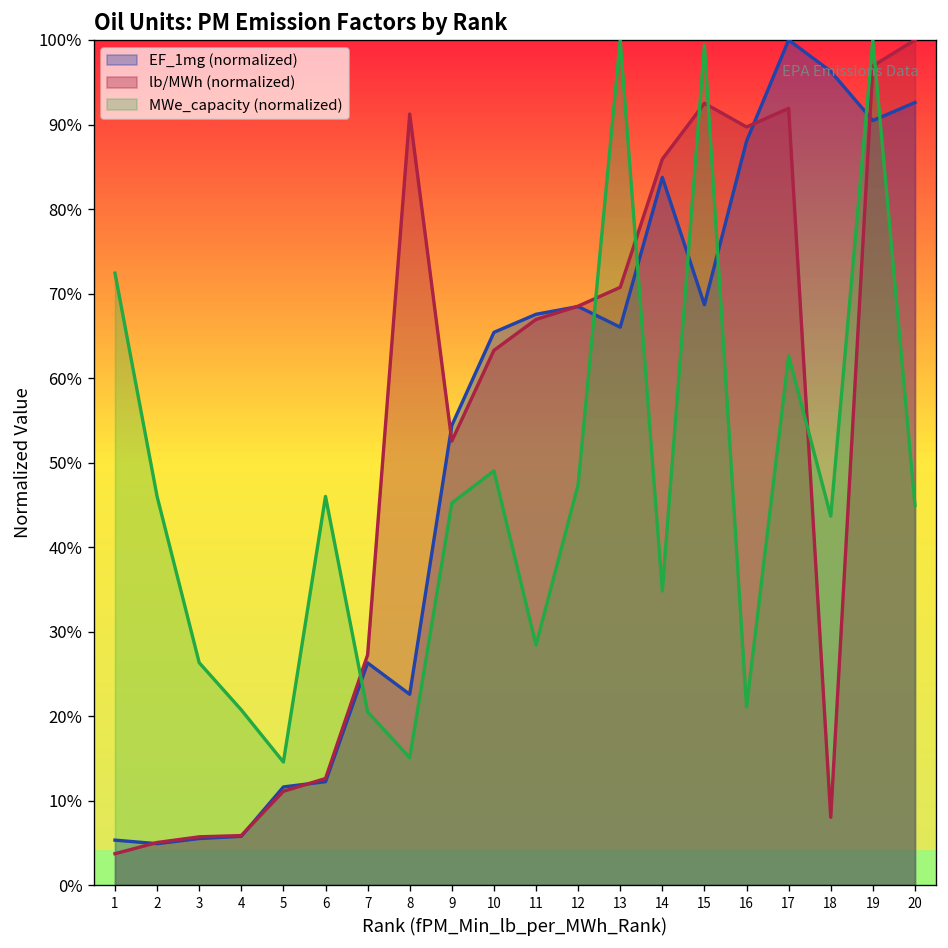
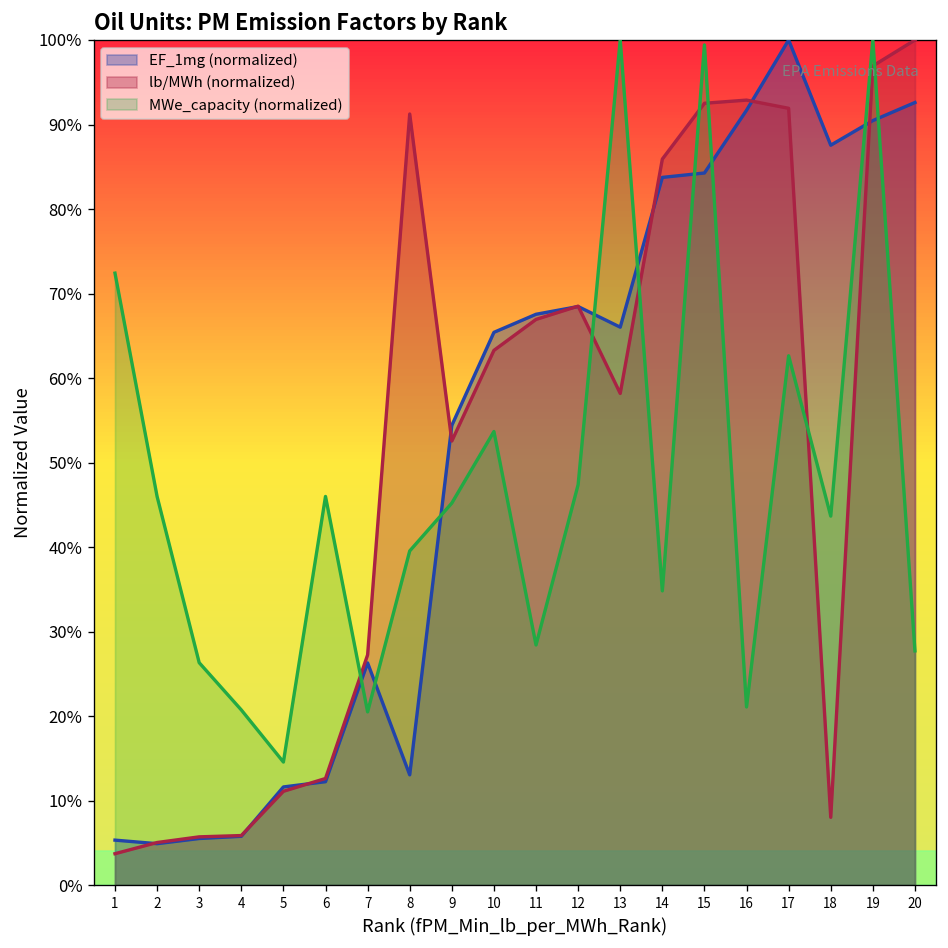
EF_1mg (normalized), 8: 23% -> 13%
MWe_capacity (normalized), 8: 15% -> 40%
MWe_capacity (normalized), 10: 49% -> 54%
lb/MWh (normalized), 13: 71% -> 58%
EF_1mg (normalized), 15: 69% -> 84%
EF_1mg (normalized), 16: 88% -> 92%
lb/MWh (normalized), 16: 90% -> 93%
EF_1mg (normalized), 18: 96% -> 88%
MWe_capacity (normalized), 20: 45% -> 28%
